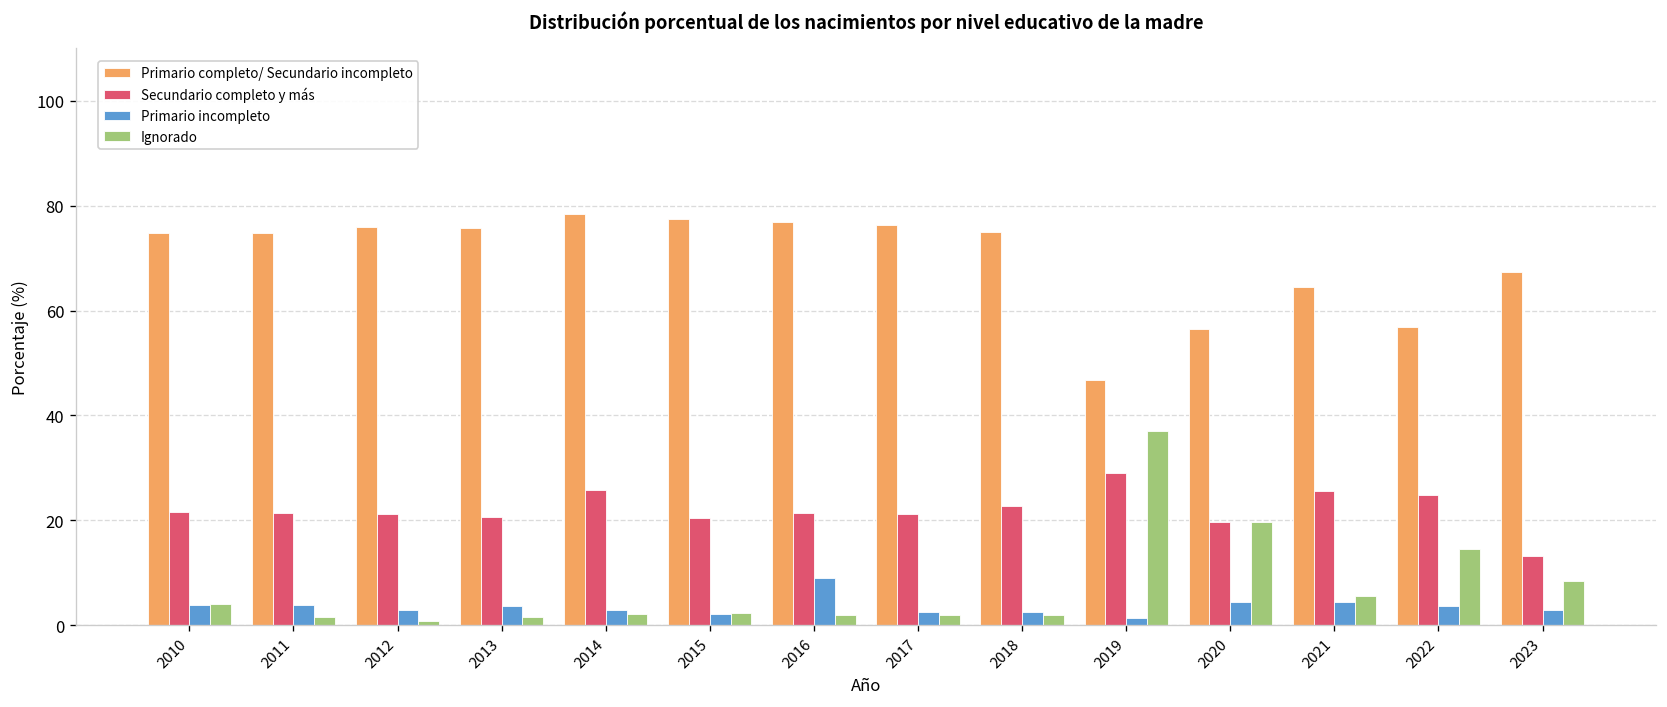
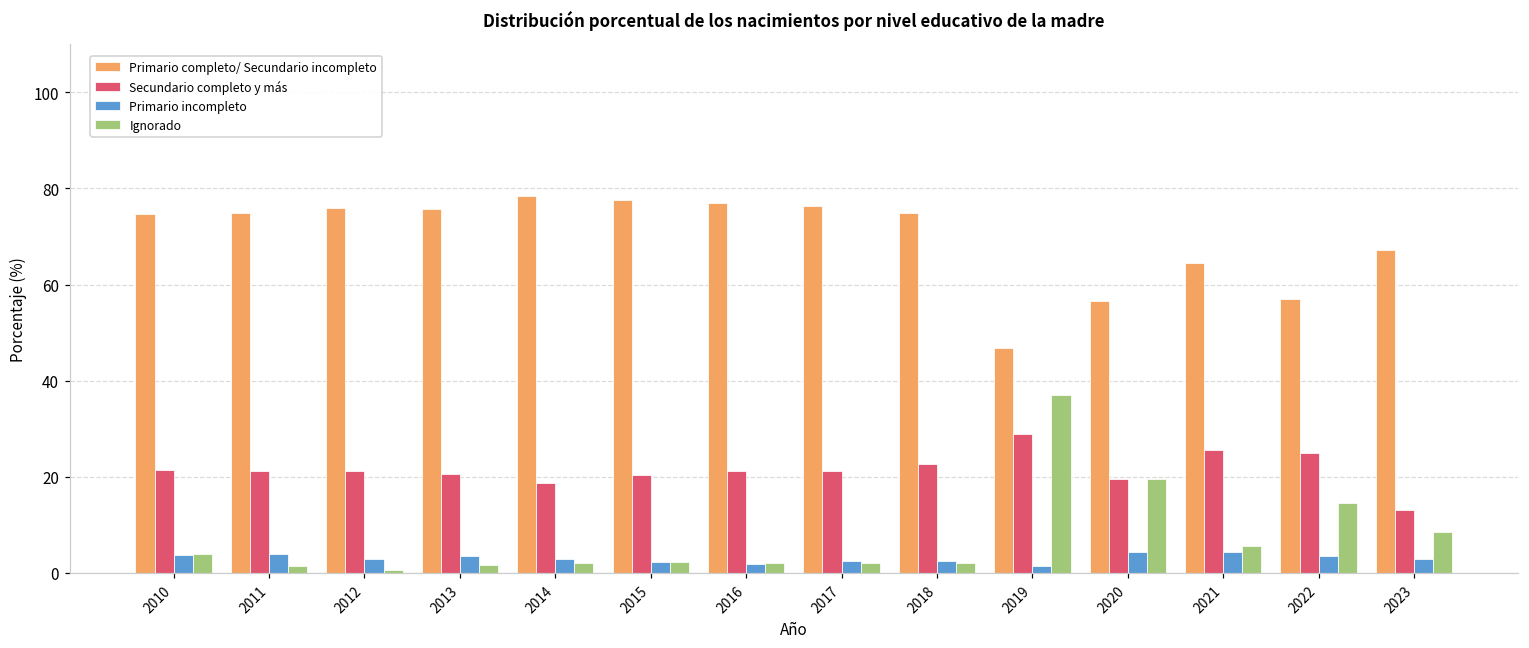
Secundario completo y más, 2014: 26 -> 19
Primario incompleto, 2016: 9 -> 2
